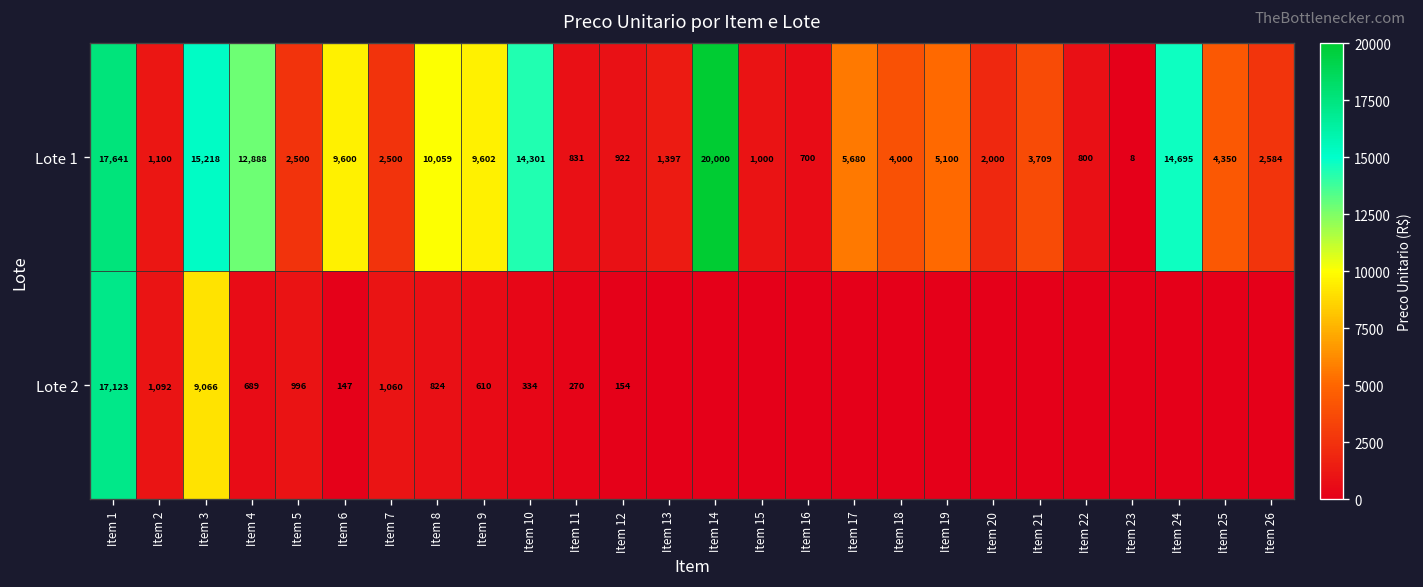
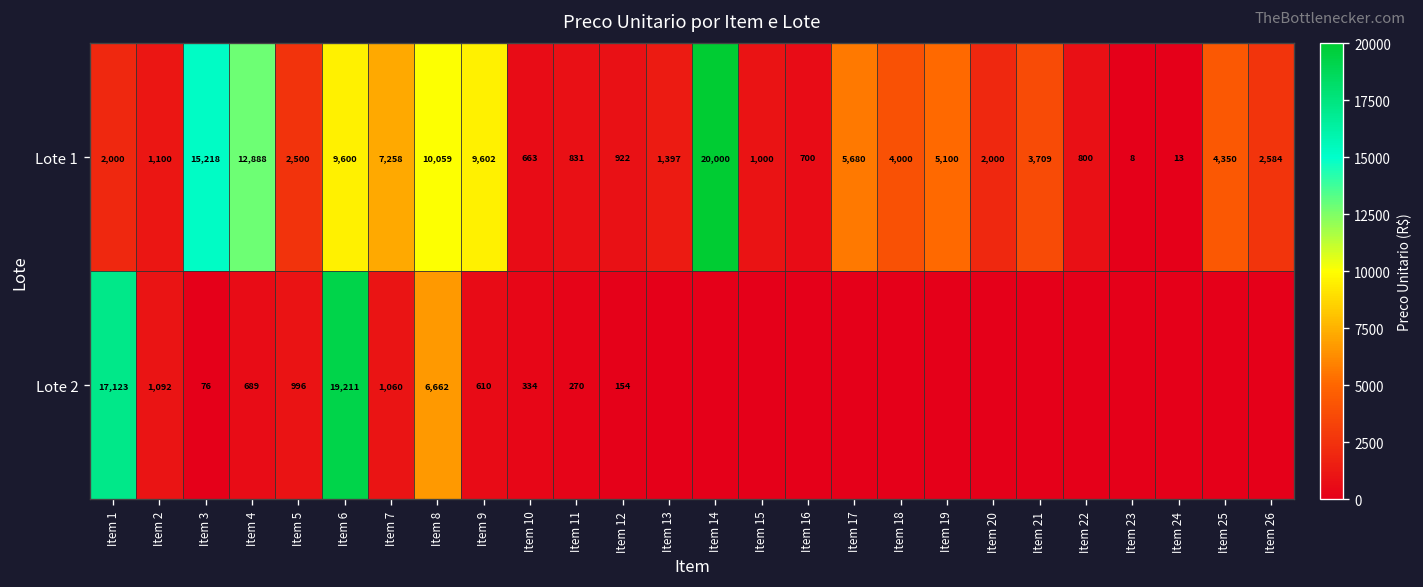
Lote 1, Item 1: 17,641 -> 2,000
Lote 1, Item 7: 2,500 -> 7,258
Lote 1, Item 10: 14,301 -> 663
Lote 1, Item 24: 14,695 -> 13
Lote 2, Item 3: 9,066 -> 76
Lote 2, Item 6: 147 -> 19,211
Lote 2, Item 8: 824 -> 6,662
